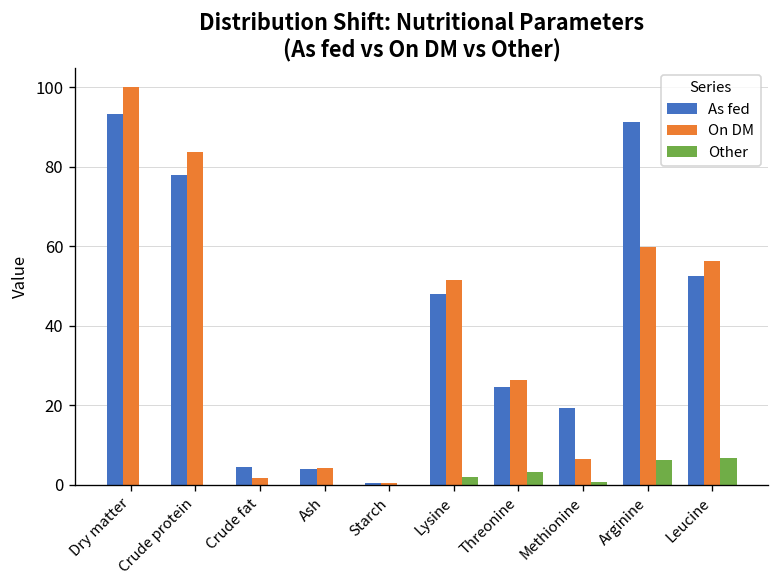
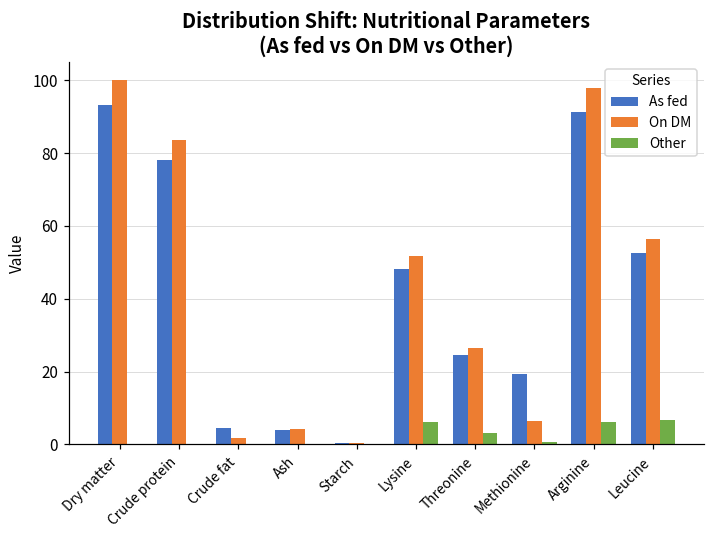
Other, Lysine: 2 -> 6
On DM, Arginine: 60 -> 98
